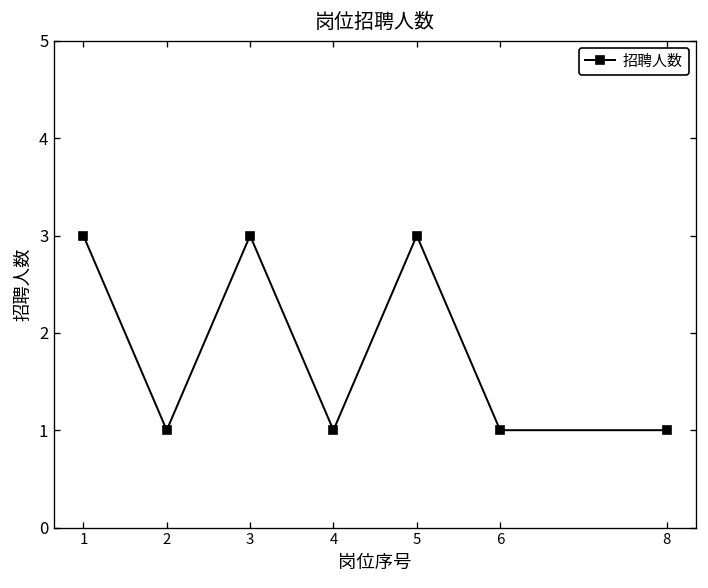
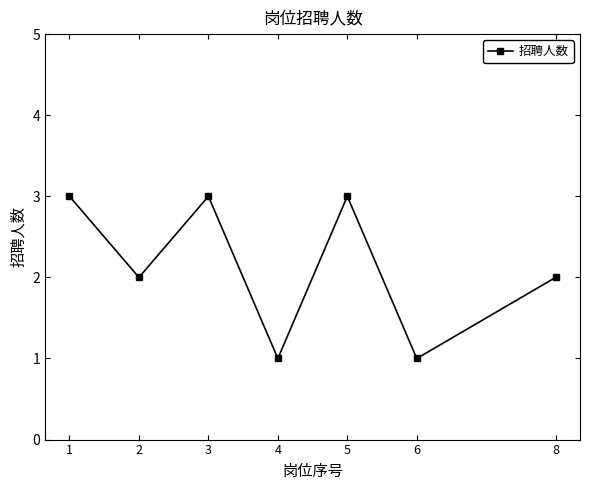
2: 1 -> 2
8: 1 -> 2
